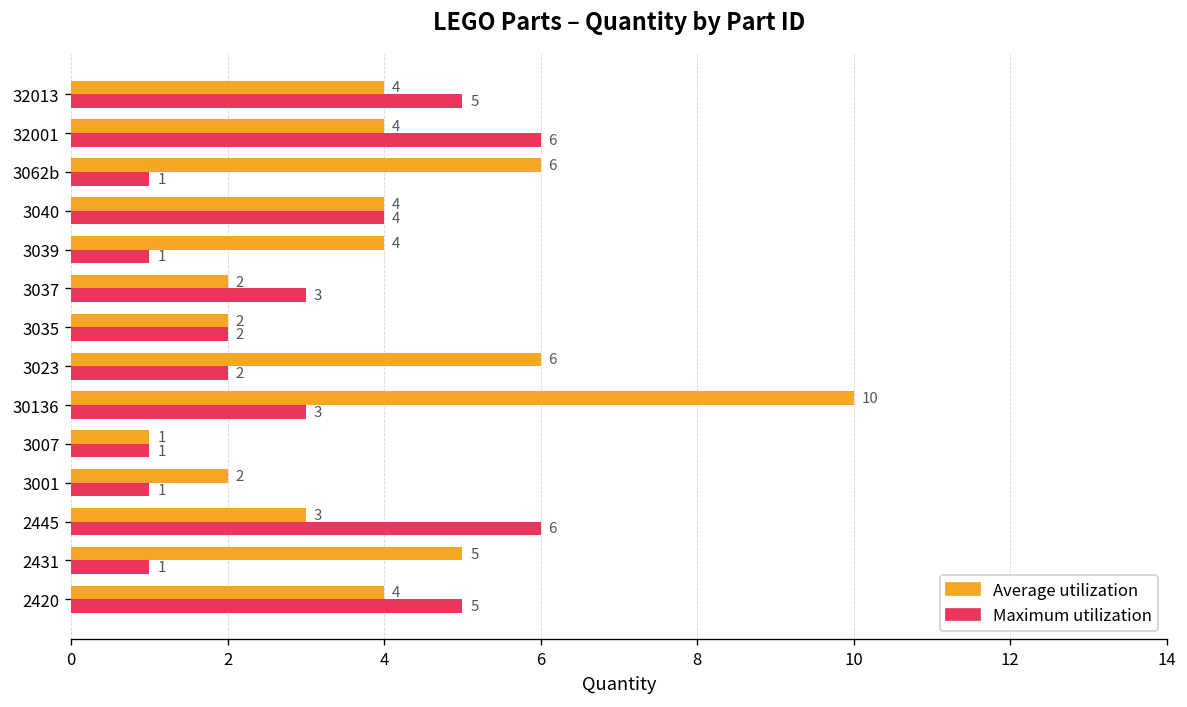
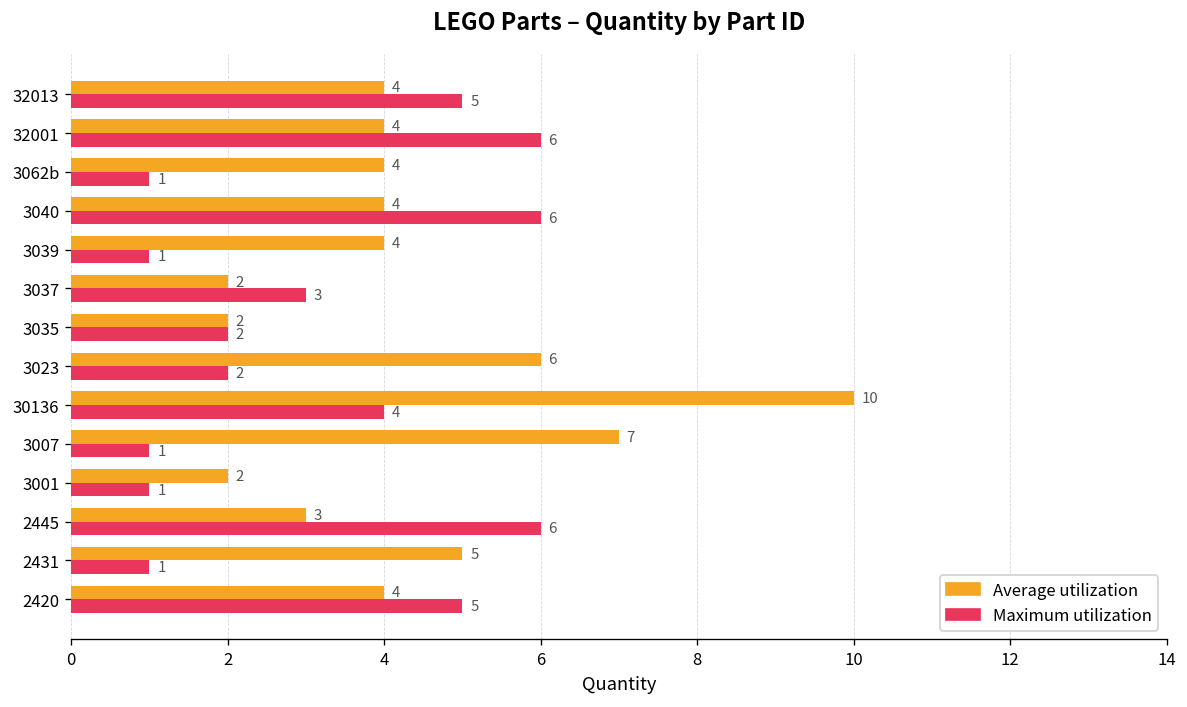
Average utilization, 3062b: 6 -> 4
Maximum utilization, 3040: 4 -> 6
Maximum utilization, 30136: 3 -> 4
Average utilization, 3007: 1 -> 7
